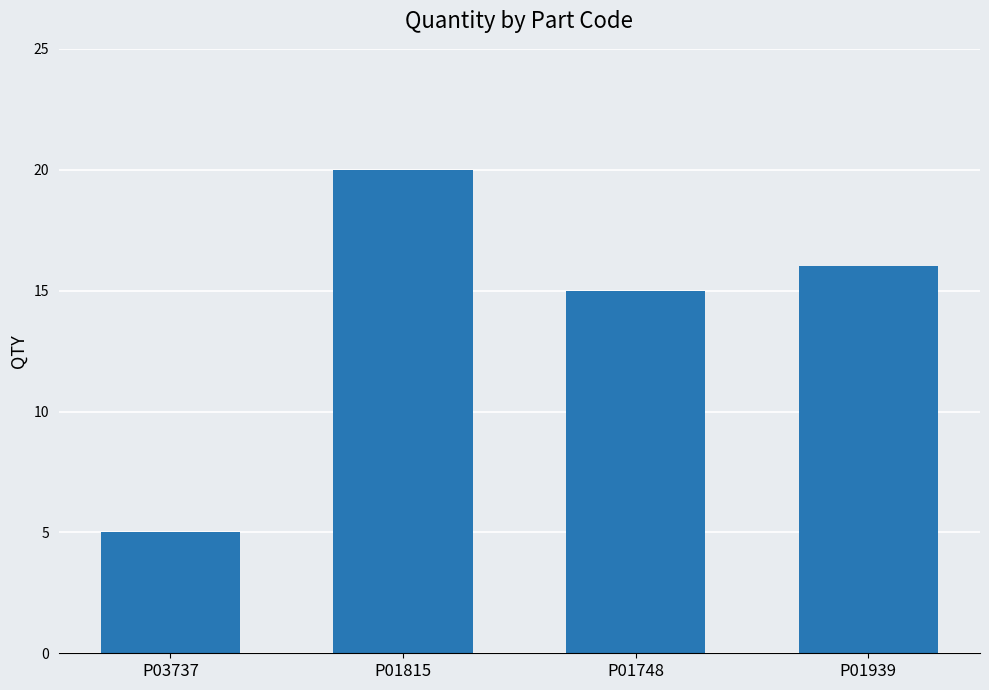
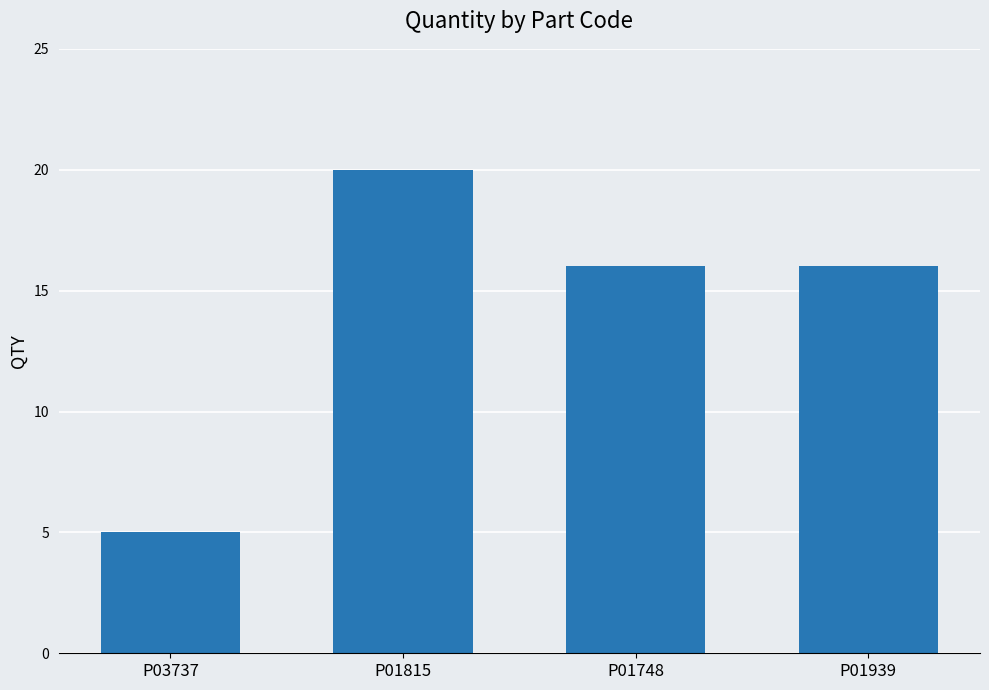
P01748: 15 -> 16
